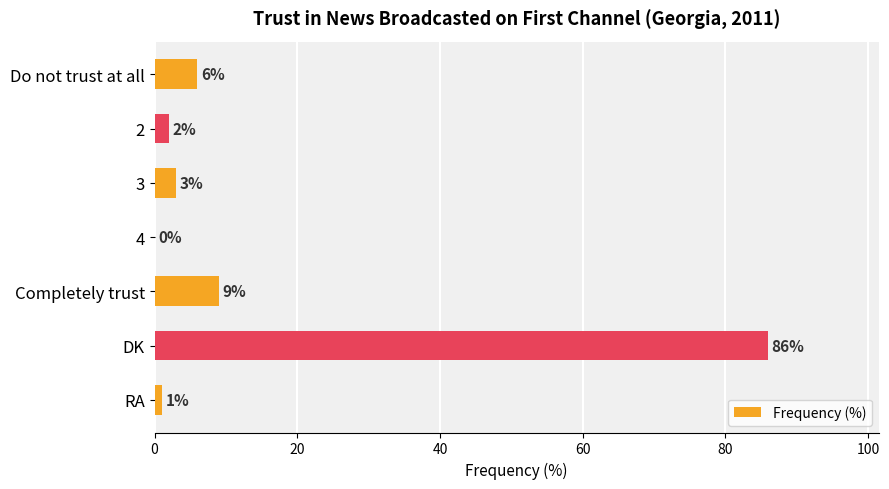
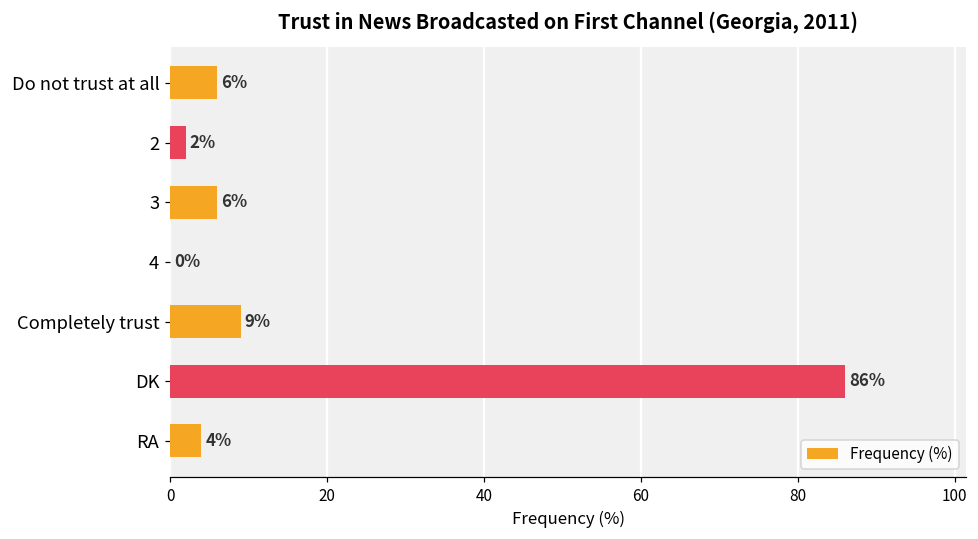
3: 3% -> 6%
RA: 1% -> 4%
